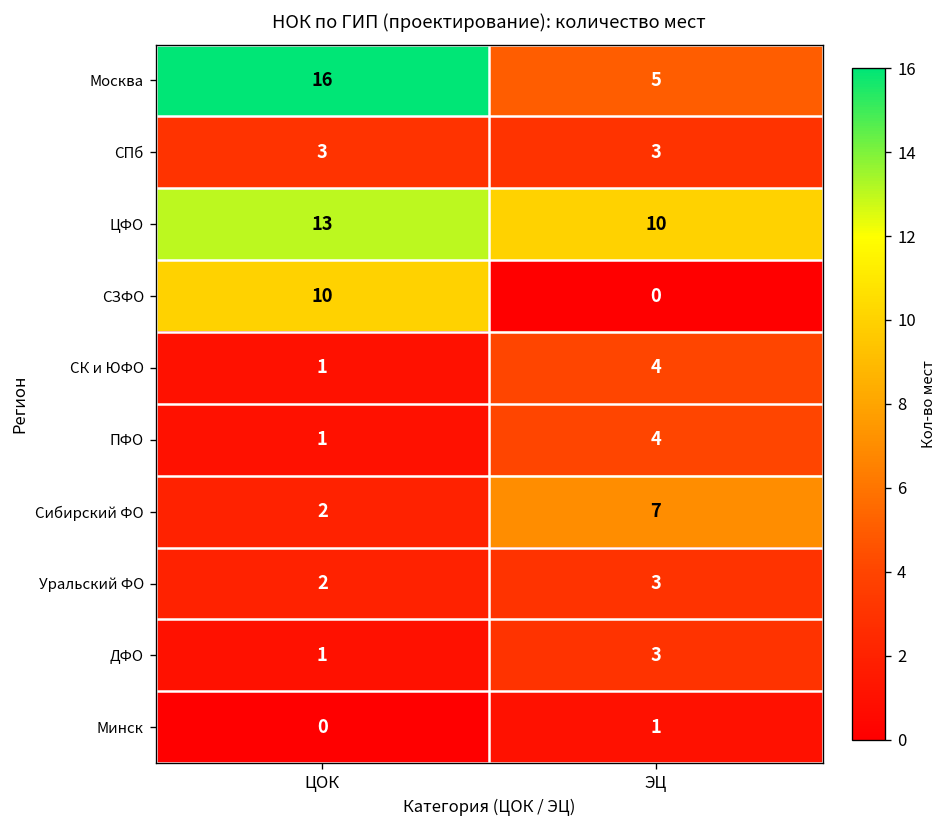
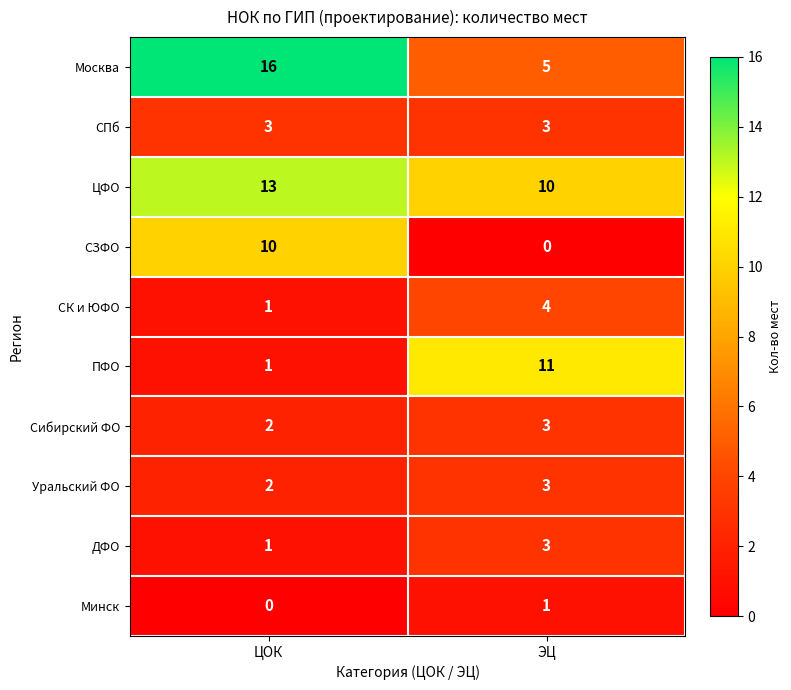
ПФО, ЭЦ: 4 -> 11
Сибирский ФО, ЭЦ: 7 -> 3
